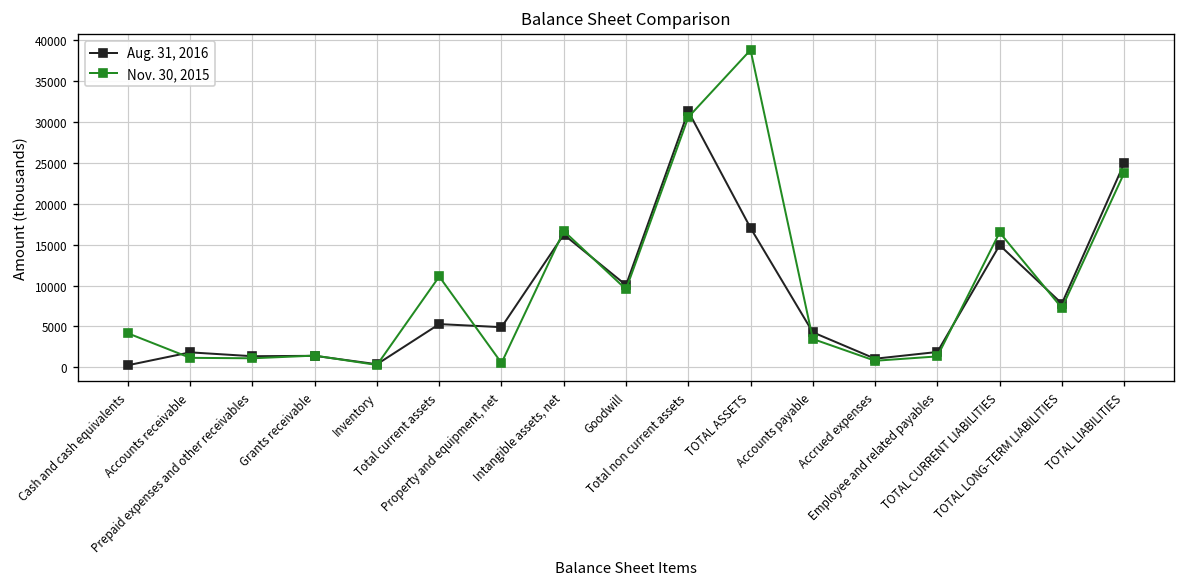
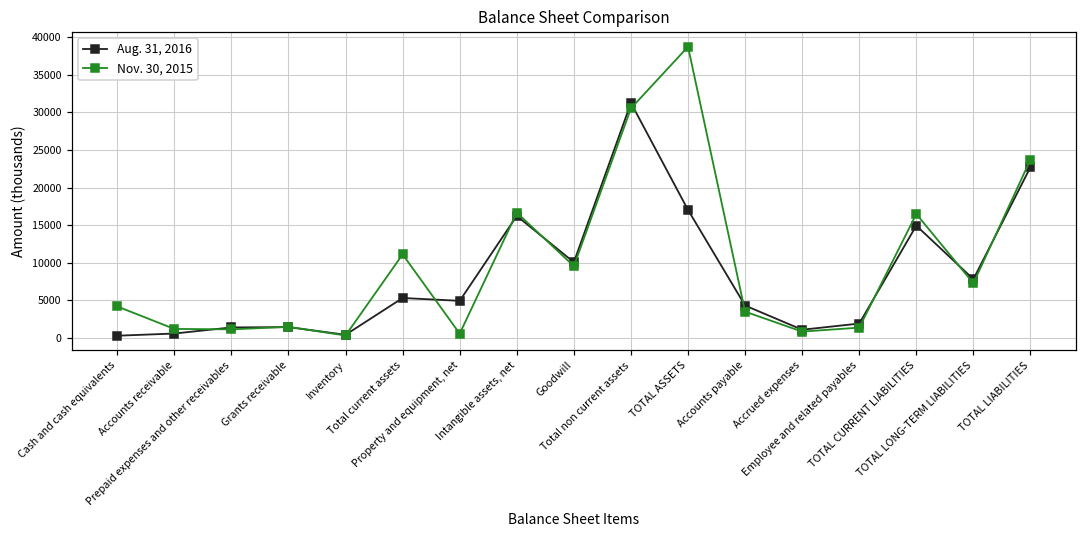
Aug. 31, 2016, Accounts receivable: 2000 -> 1000
Aug. 31, 2016, TOTAL LIABILITIES: 25000 -> 23000
